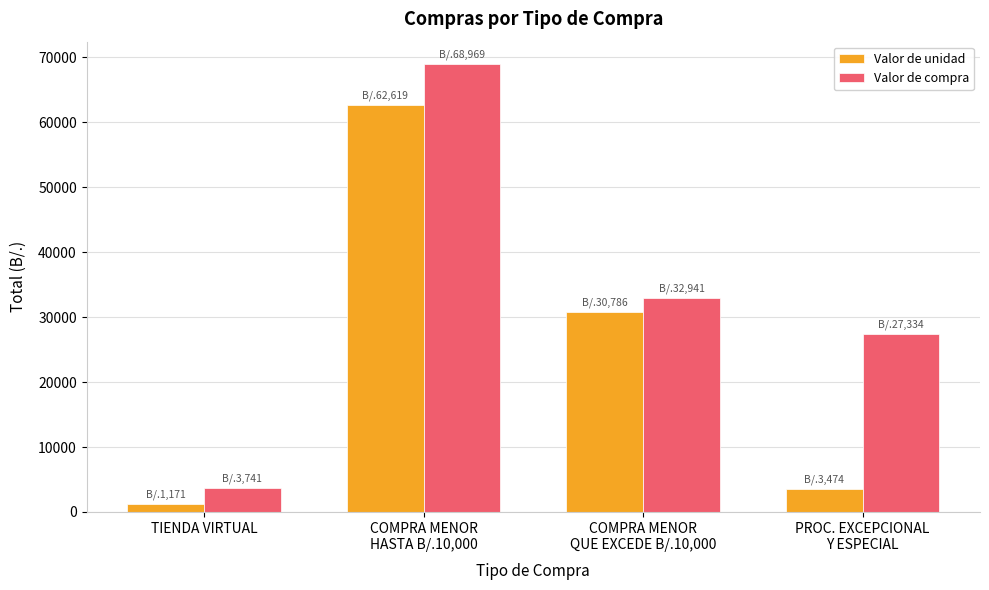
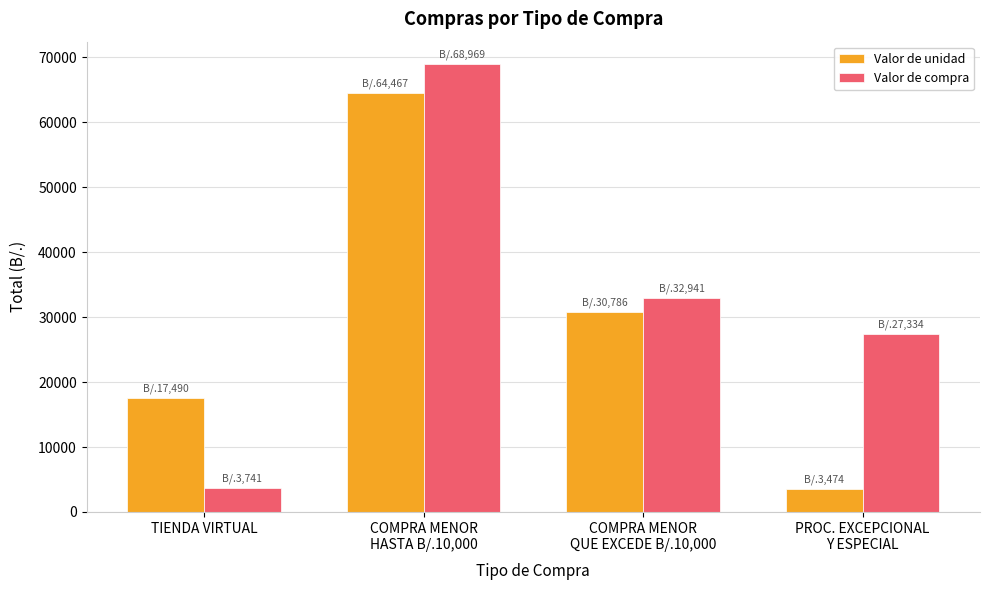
Valor de unidad, TIENDA VIRTUAL: 1,171 -> 17,490
Valor de unidad, COMPRA MENOR HASTA B/.10,000: 62,619 -> 64,467
